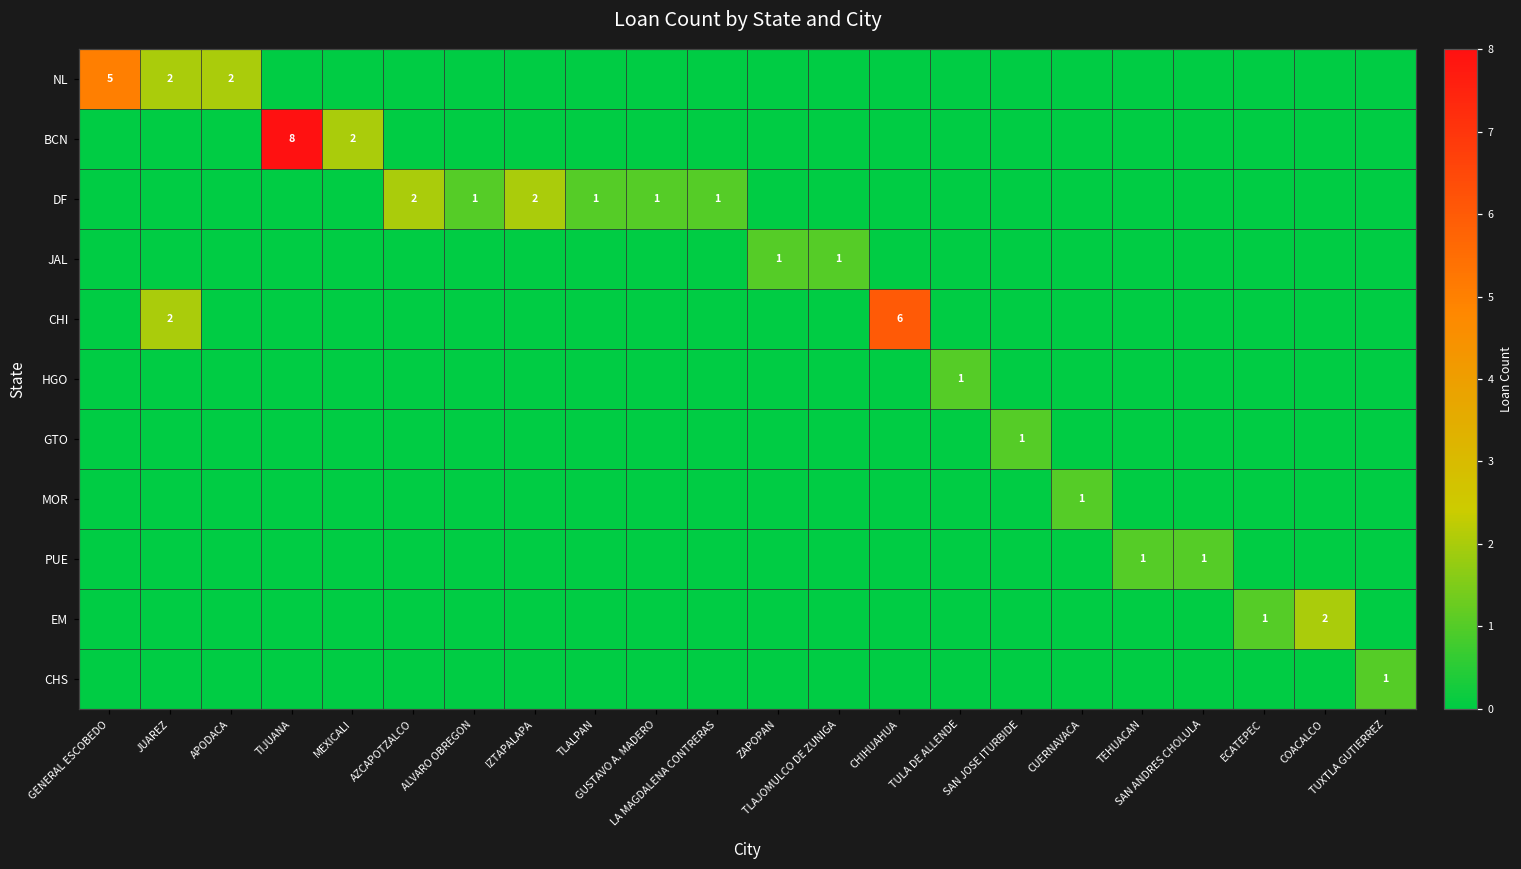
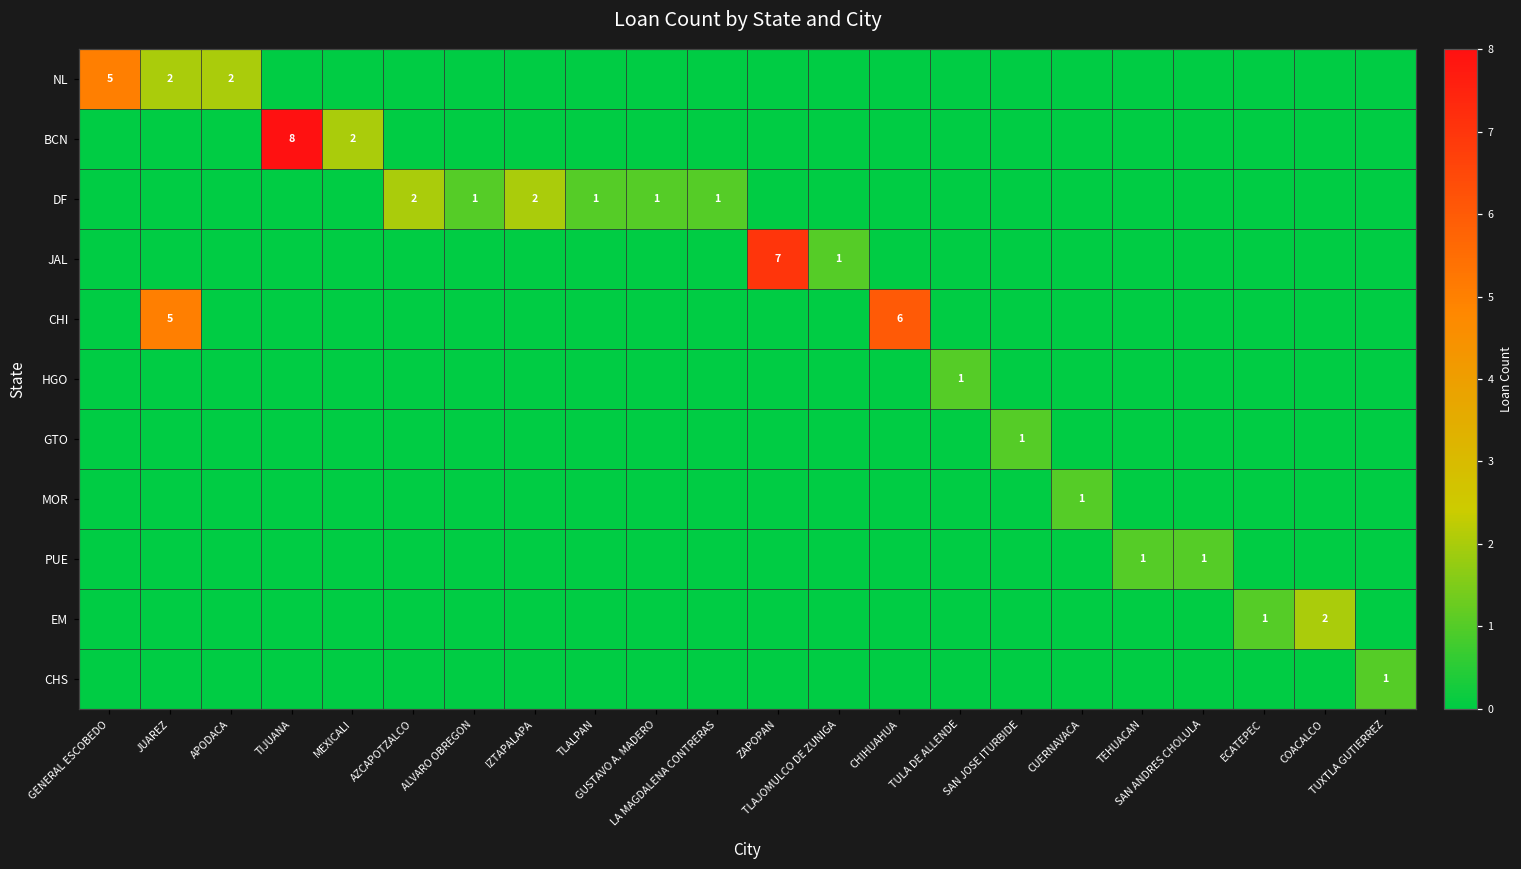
JAL, ZAPOPAN: 1 -> 7
CHI, JUAREZ: 2 -> 5
